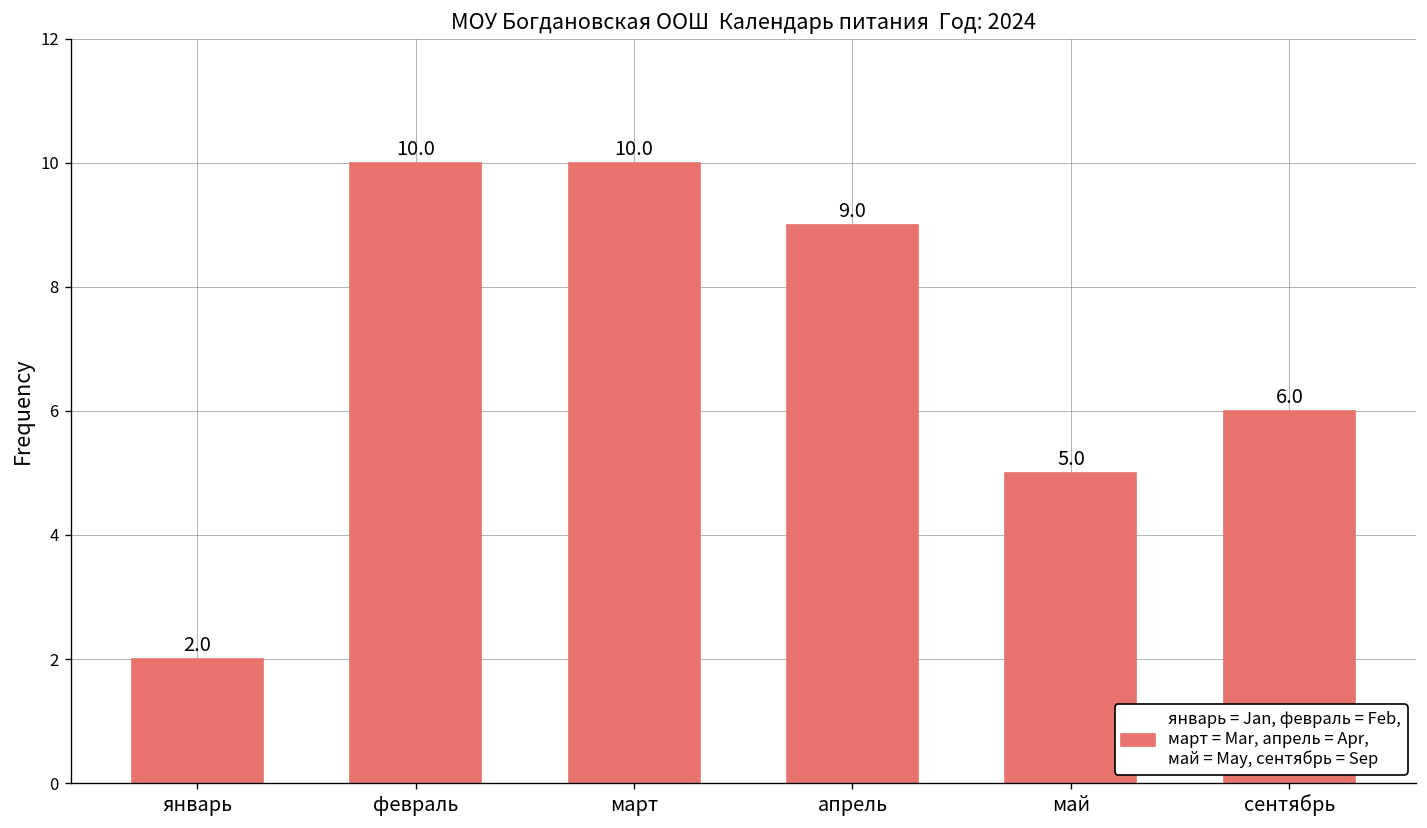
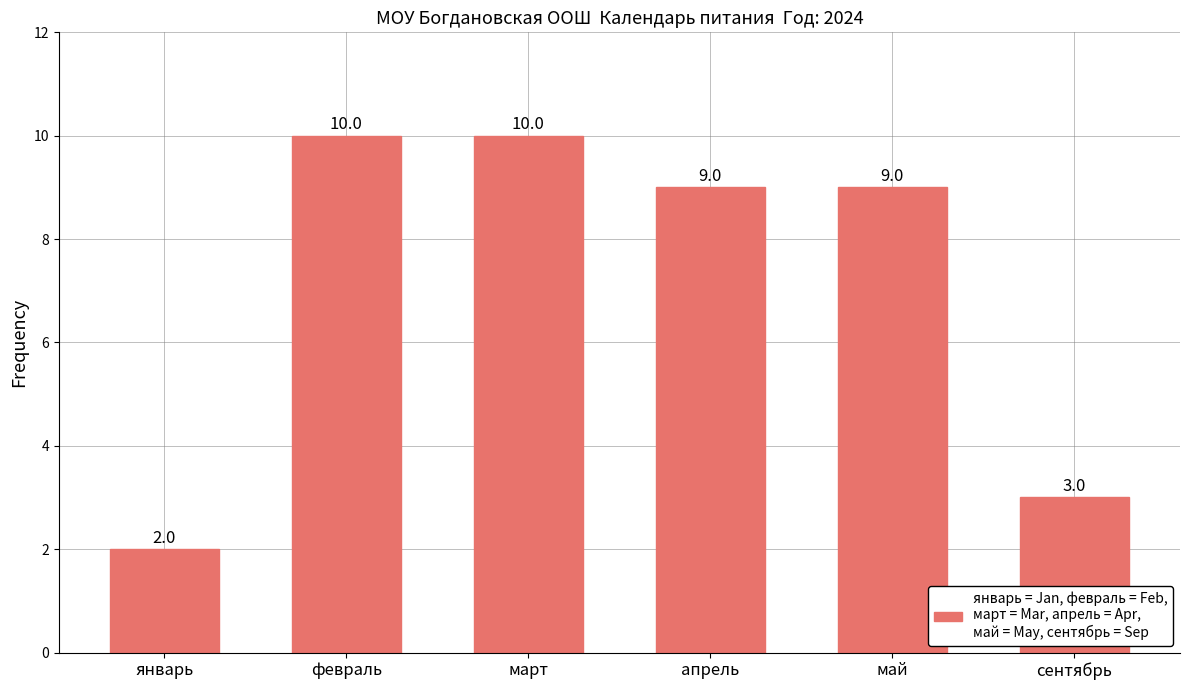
май: 5.0 -> 9.0
сентябрь: 6.0 -> 3.0
